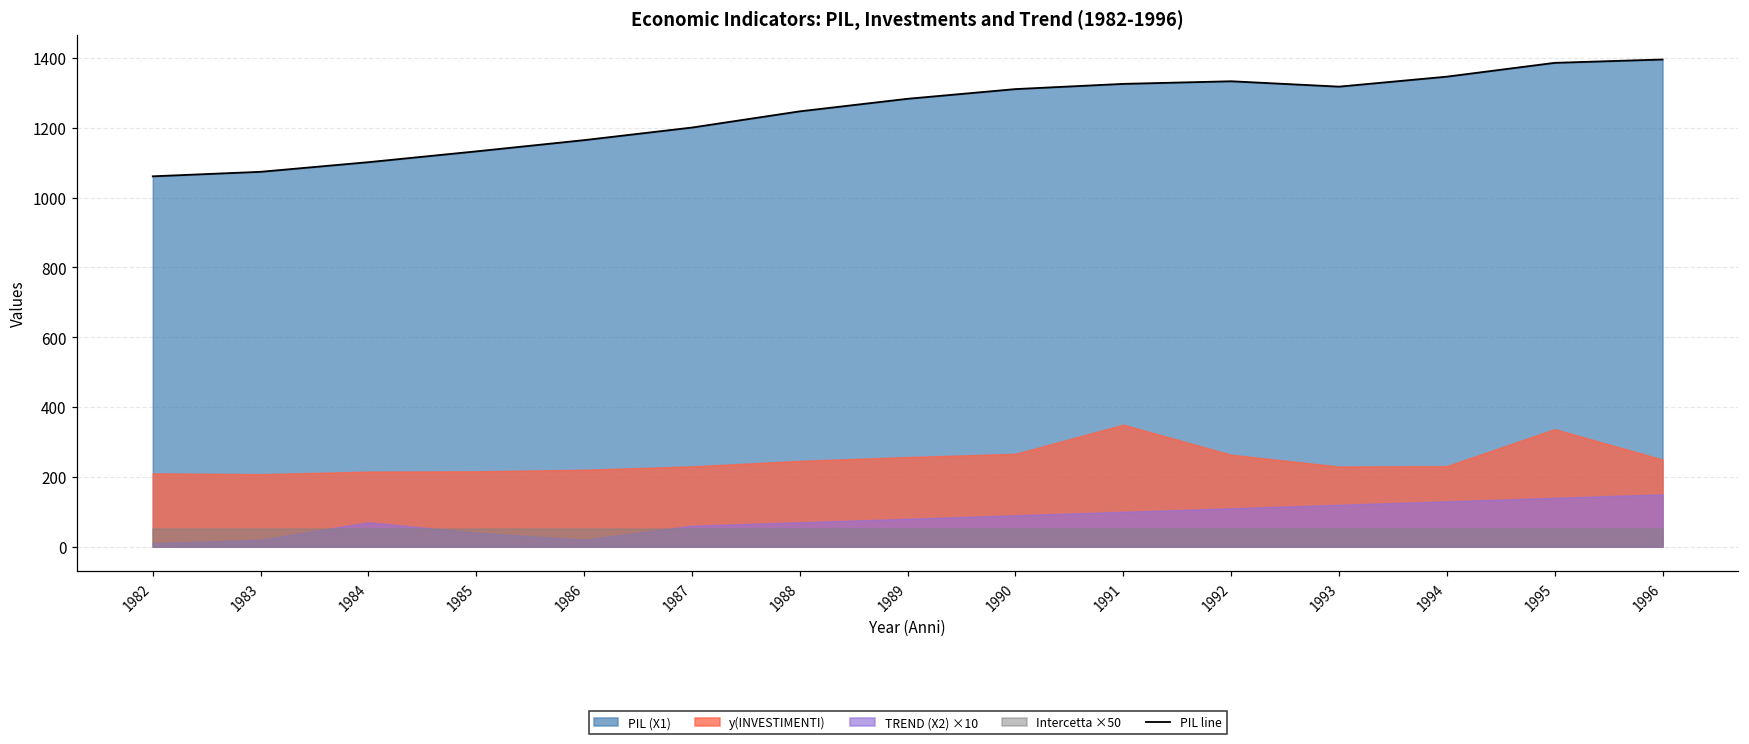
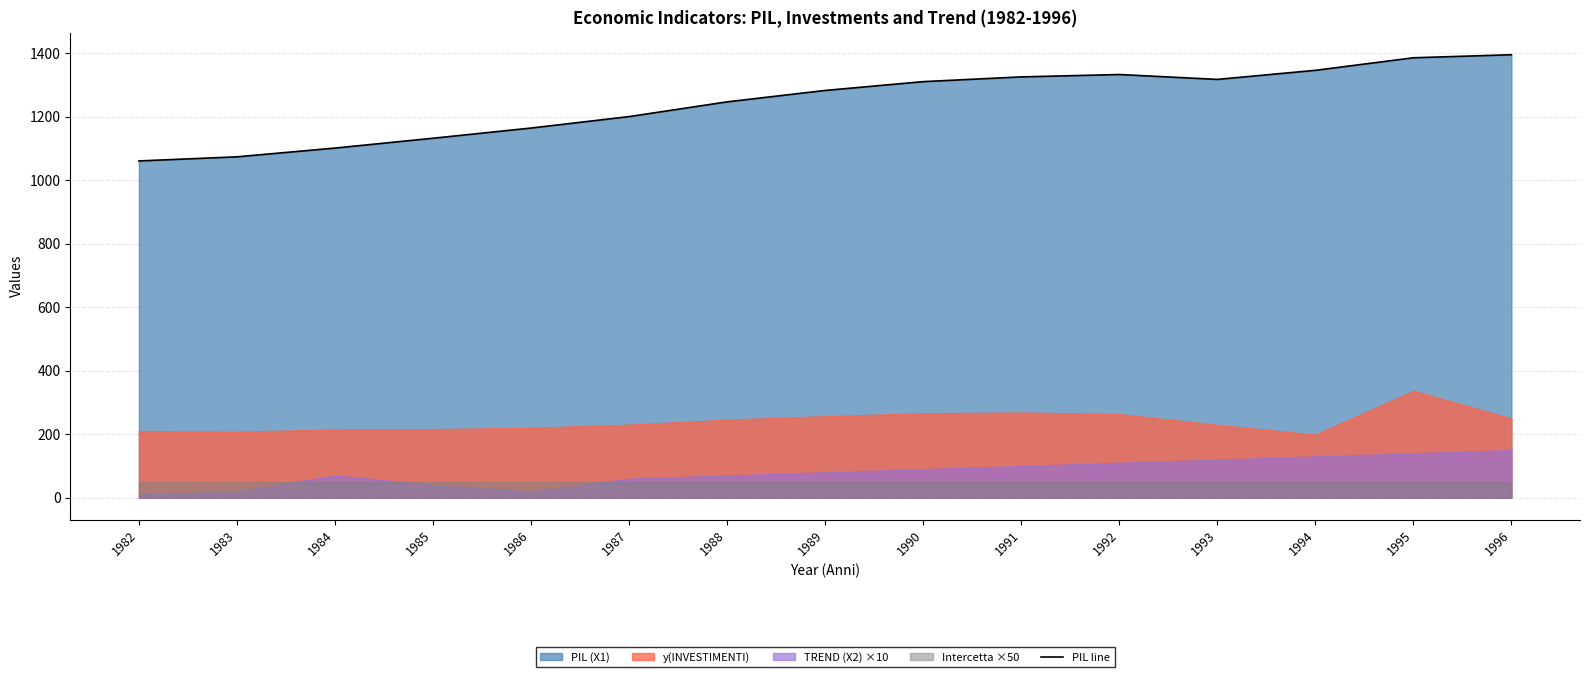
y(INVESTIMENTI), 1991: 350 -> 270
y(INVESTIMENTI), 1994: 230 -> 200
